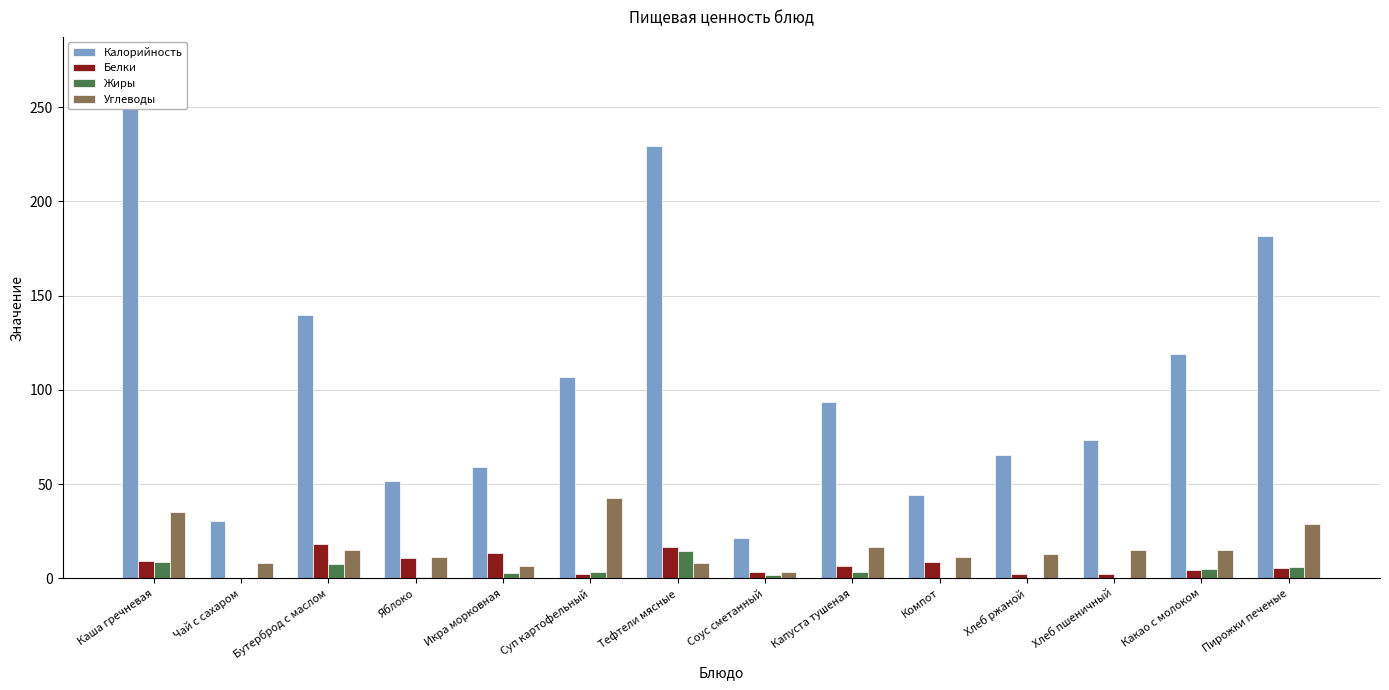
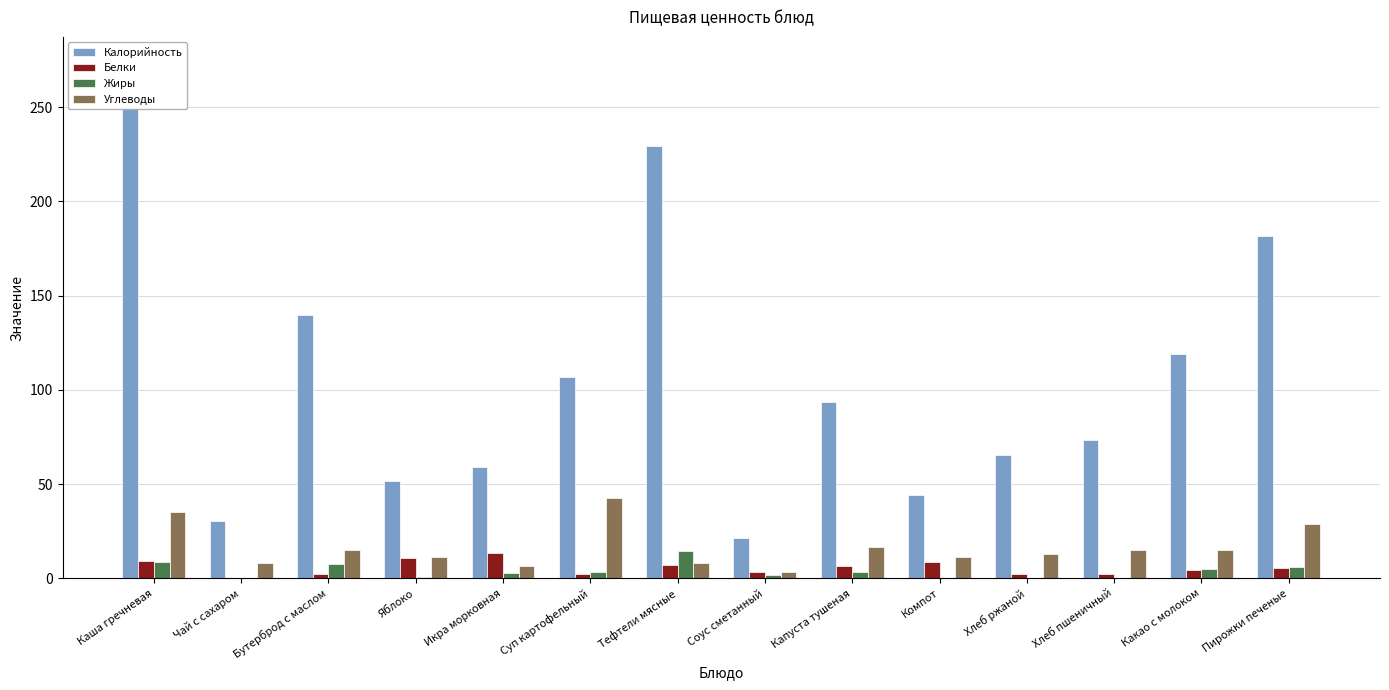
Белки, Бутерброд с маслом: 18 -> 2
Белки, Тефтели мясные: 16 -> 7
